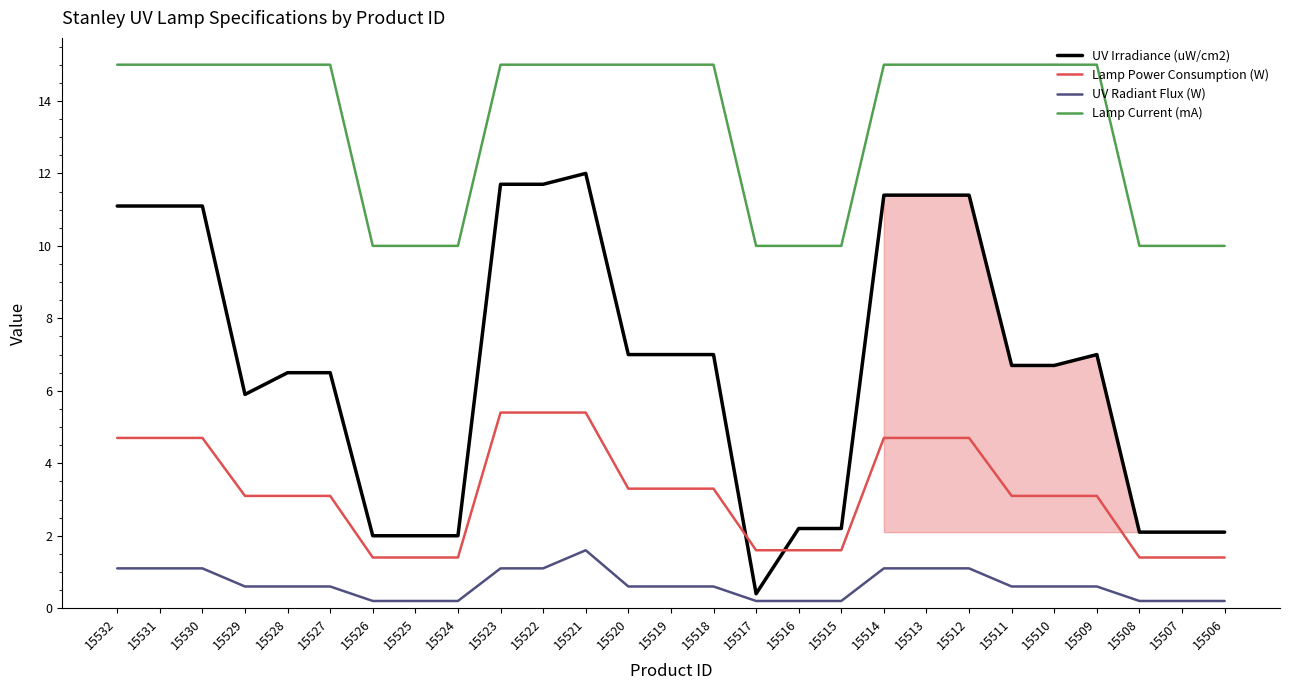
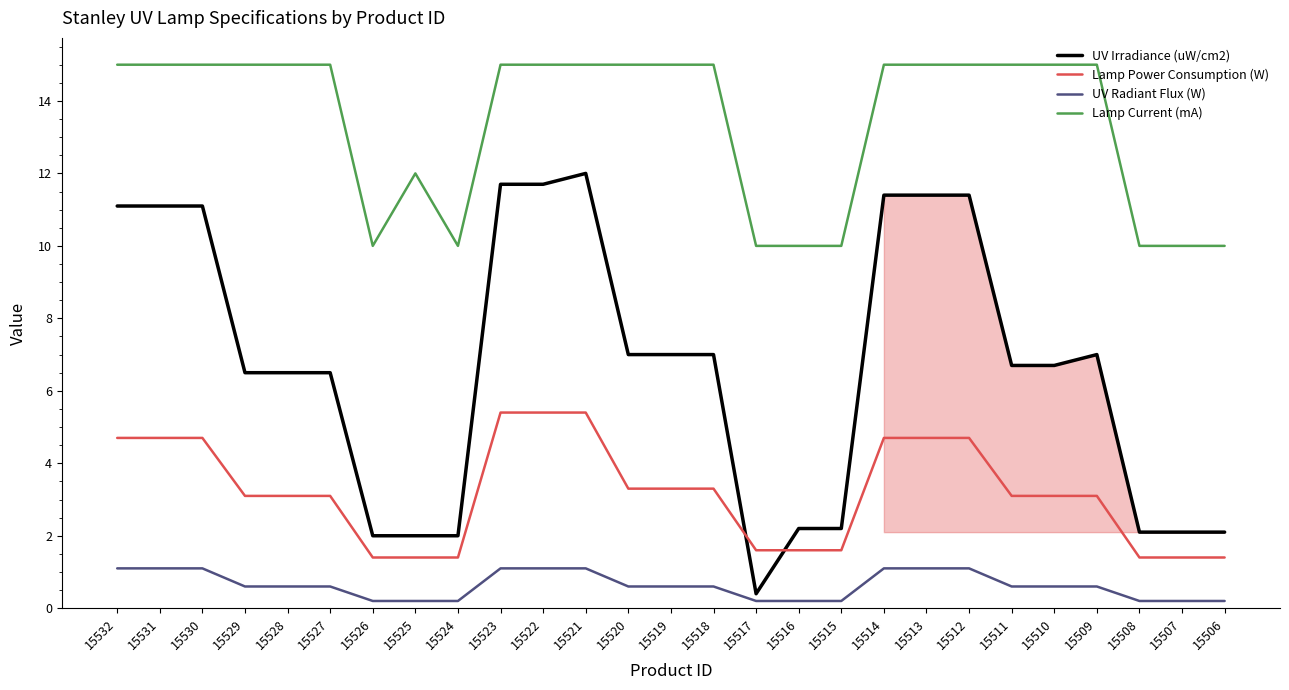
UV Irradiance (uW/cm2), 15529: 5.9 -> 6.5
Lamp Current (mA), 15525: 10 -> 12
UV Radiant Flux (W), 15521: 1.6 -> 1.1
